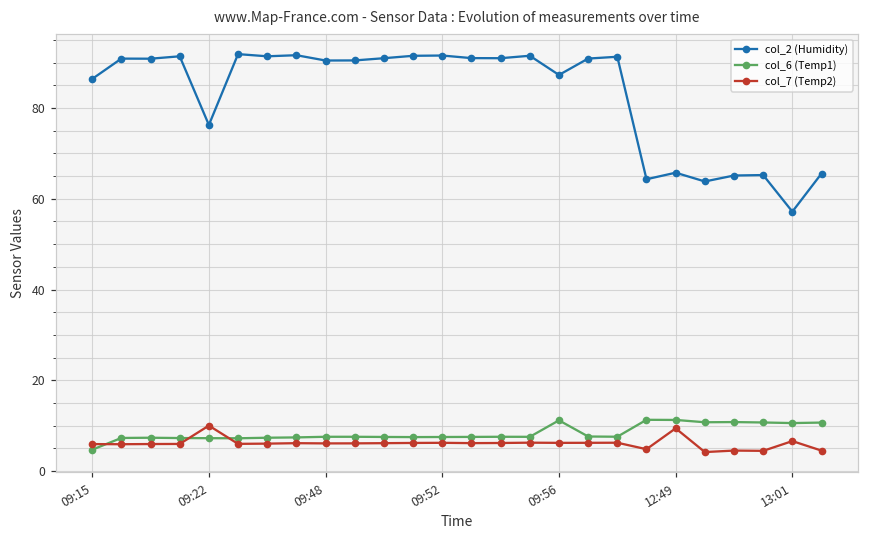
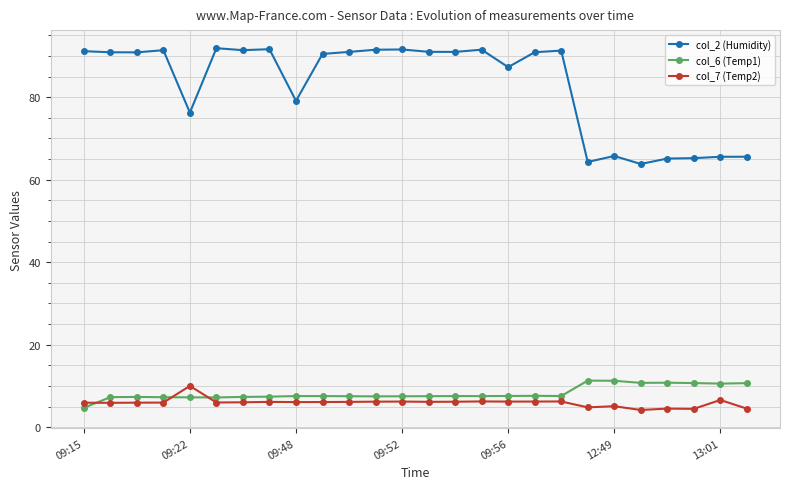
col_2 (Humidity), 09:15: 86 -> 91
col_2 (Humidity), 09:48: 90 -> 79
col_6 (Temp1), 09:56: 11 -> 8
col_7 (Temp2), 12:49: 9 -> 5
col_2 (Humidity), 13:01: 57 -> 66
